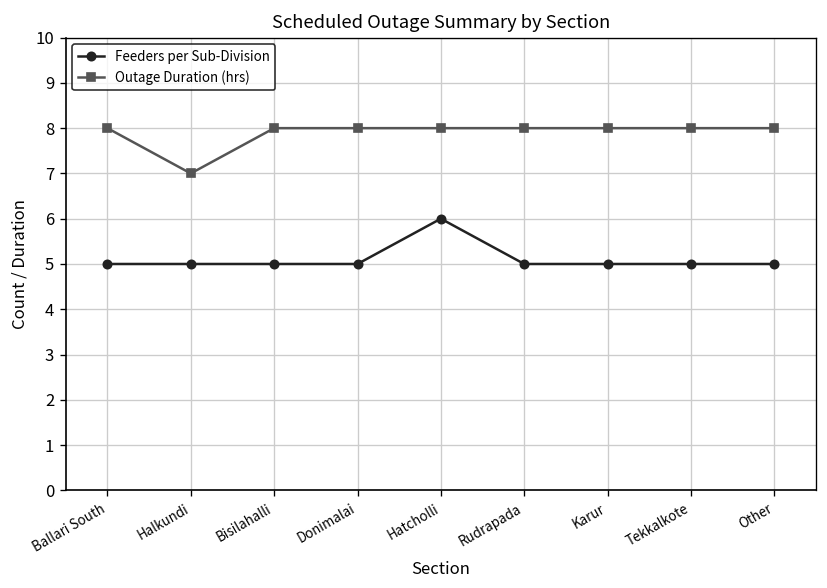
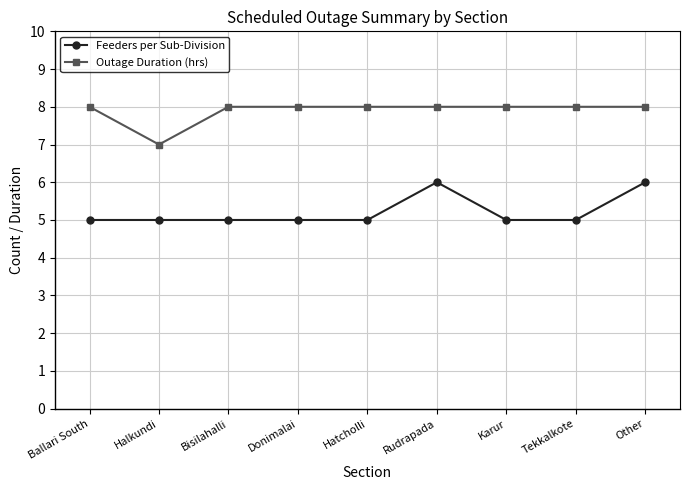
Feeders per Sub-Division, Hatcholli: 6 -> 5
Feeders per Sub-Division, Rudrapada: 5 -> 6
Feeders per Sub-Division, Other: 5 -> 6
